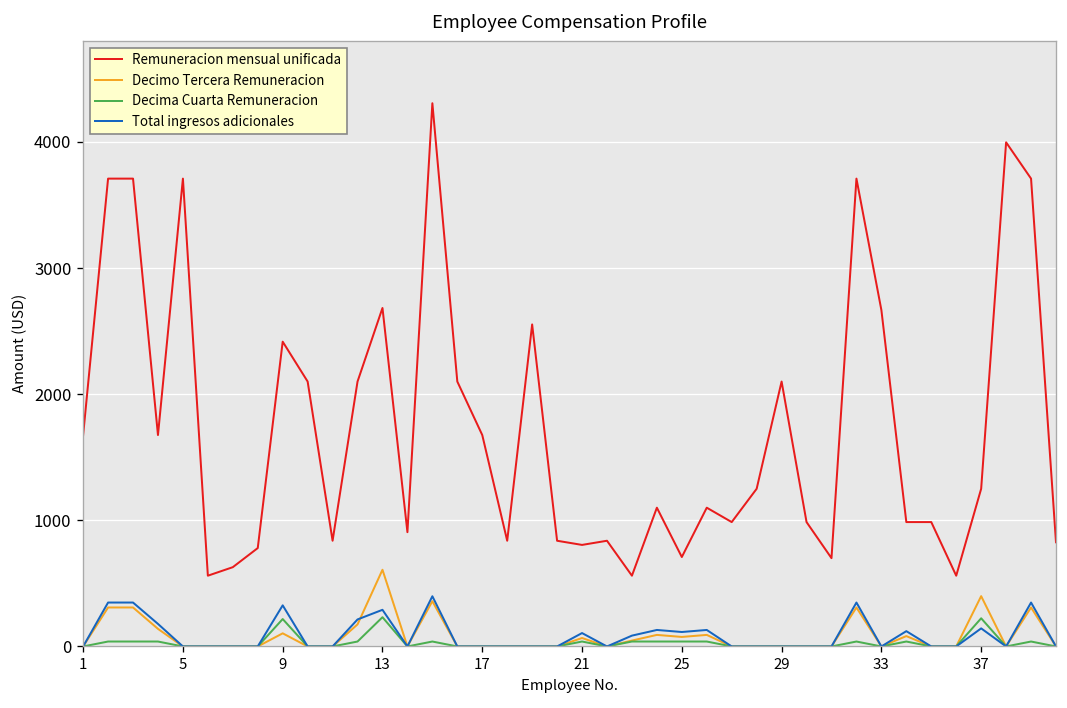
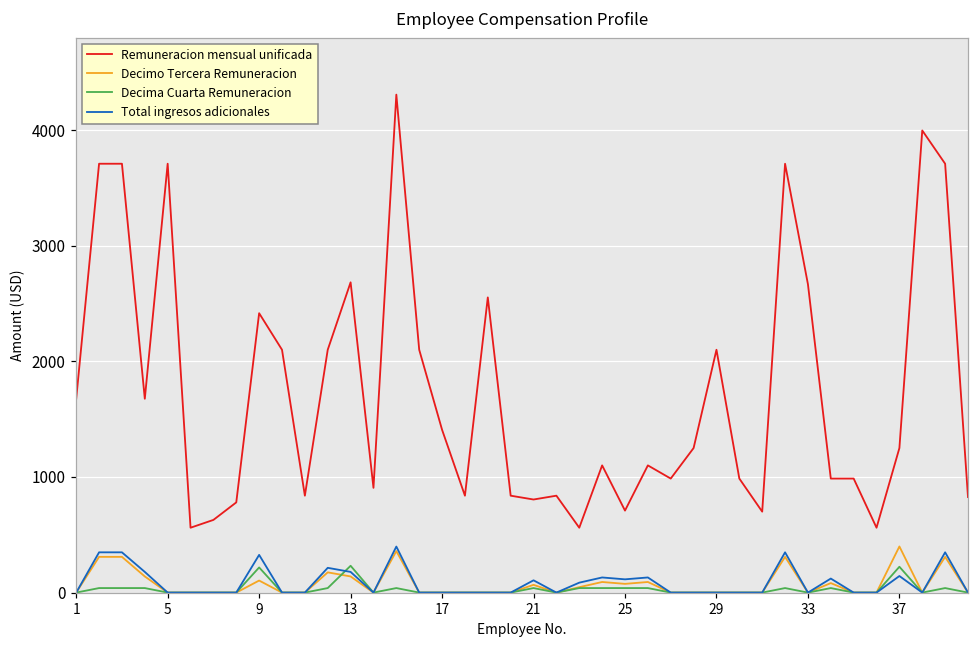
Decimo Tercera Remuneracion, 13: 610 -> 140
Total ingresos adicionales, 13: 290 -> 180
Remuneracion mensual unificada, 17: 1680 -> 1410
